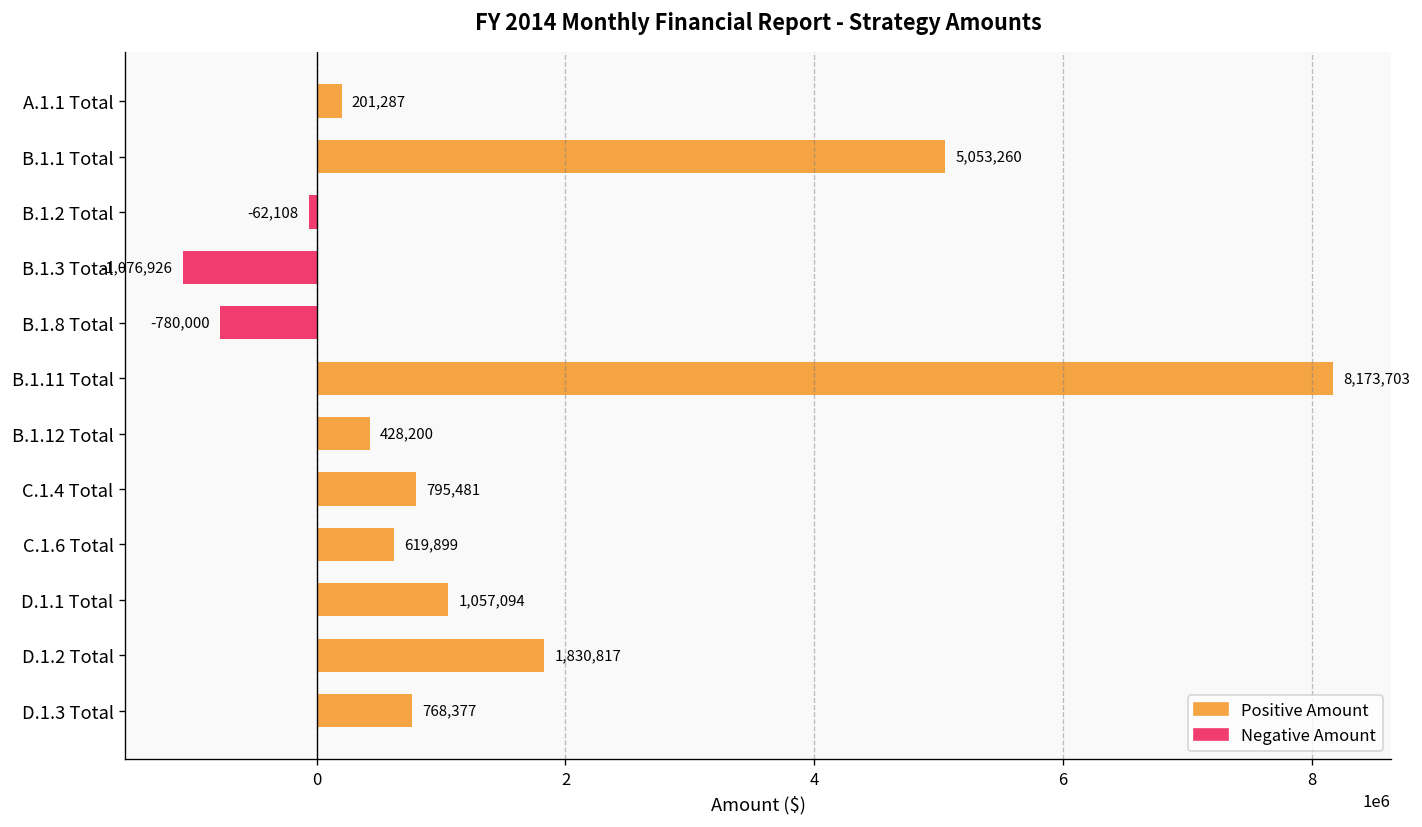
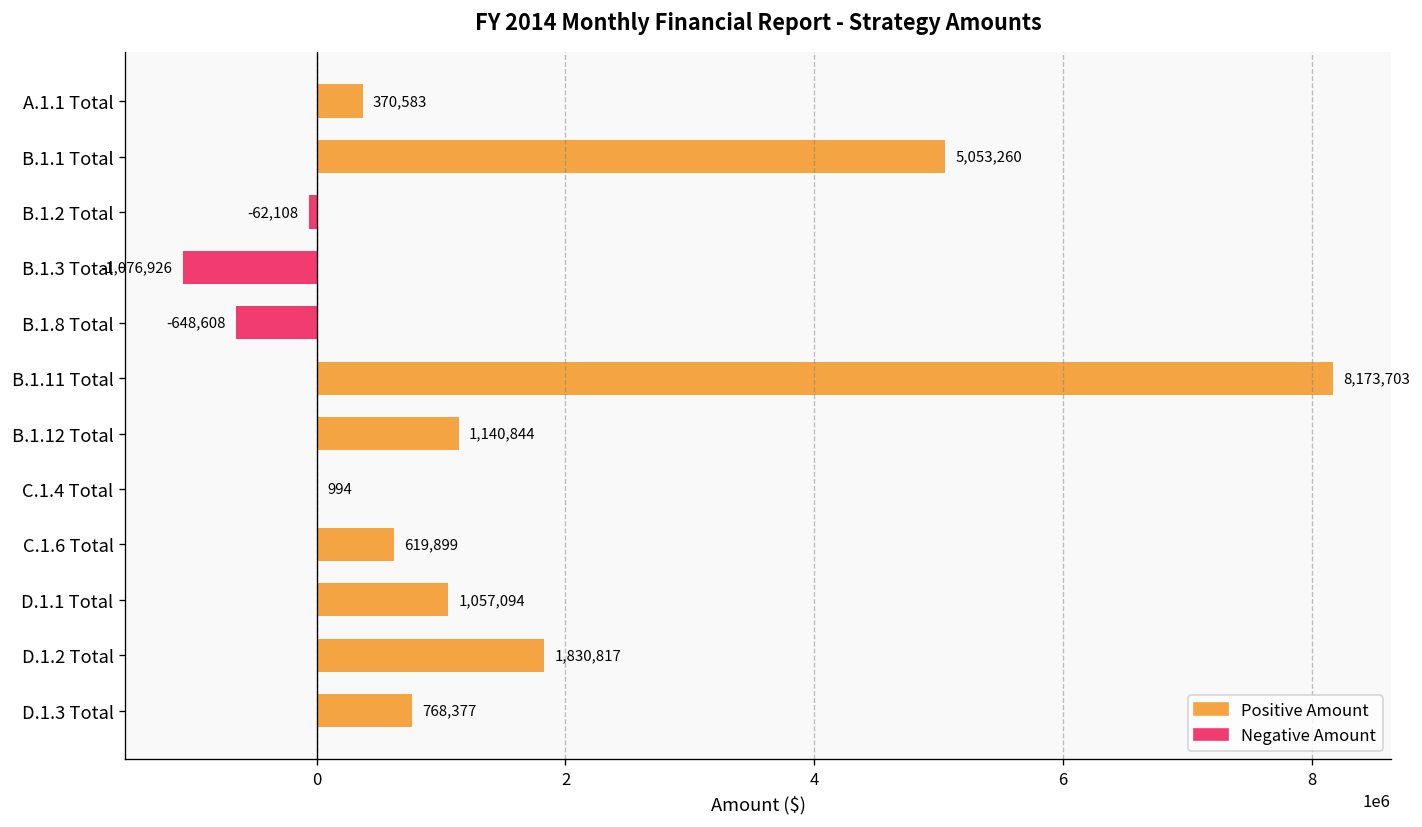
A.1.1 Total: 201,287 -> 370,583
B.1.8 Total: -780,000 -> -648,608
B.1.12 Total: 428,200 -> 1,140,844
C.1.4 Total: 795,481 -> 994
